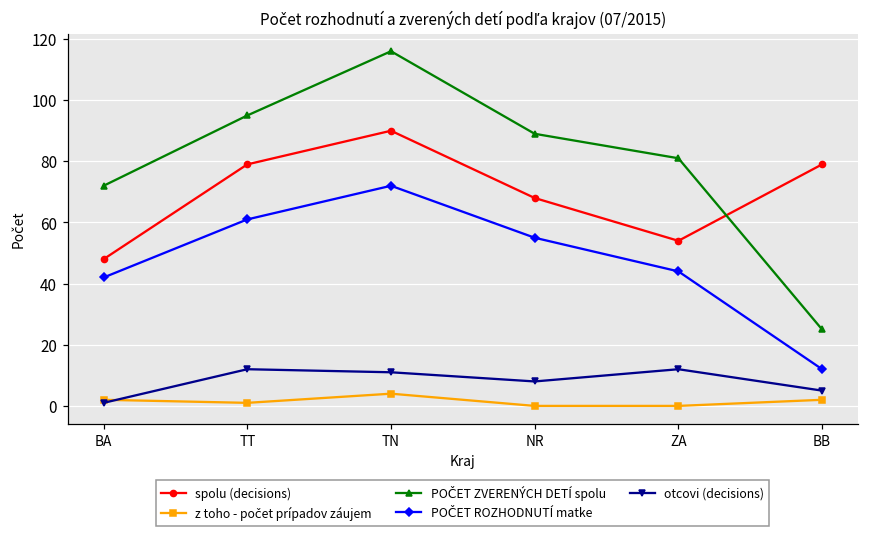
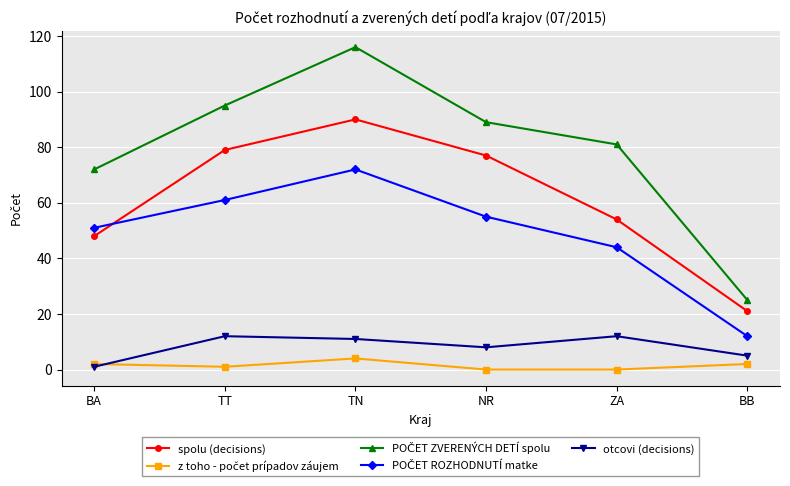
POČET ROZHODNUTÍ matke, BA: 42 -> 51
spolu (decisions), NR: 68 -> 77
spolu (decisions), BB: 79 -> 21
